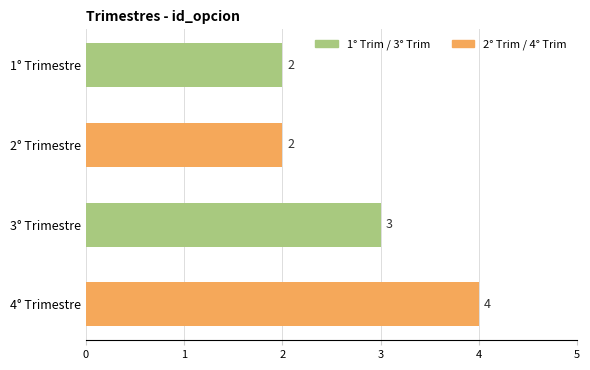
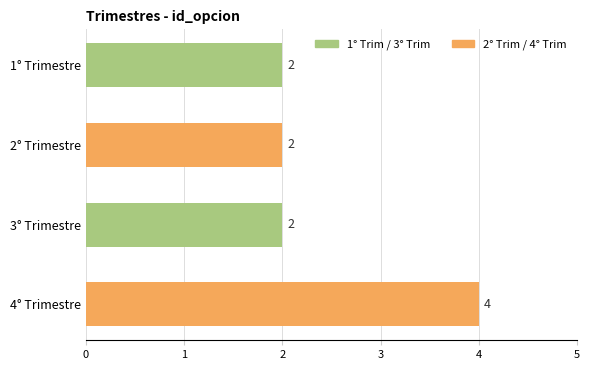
3° Trimestre: 3 -> 2
